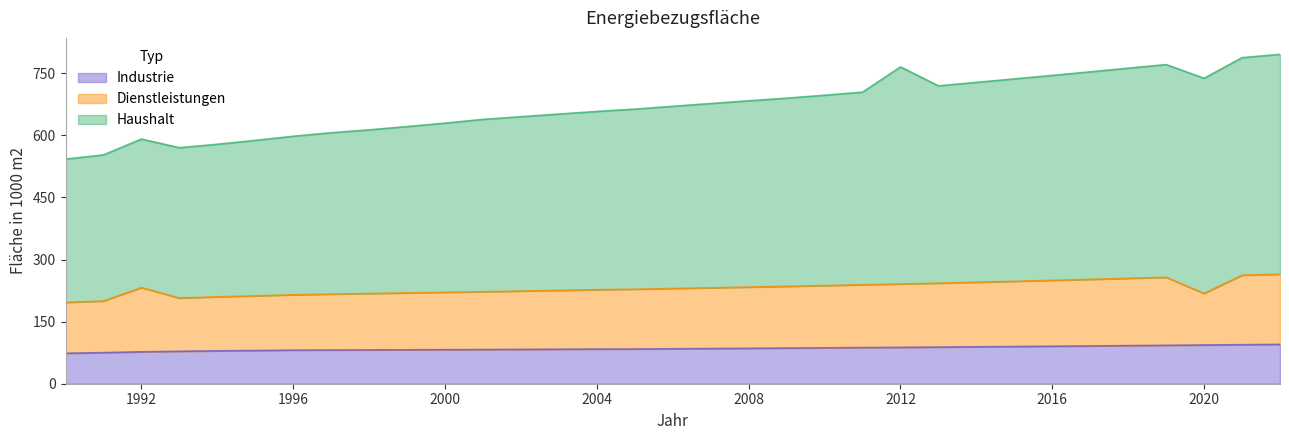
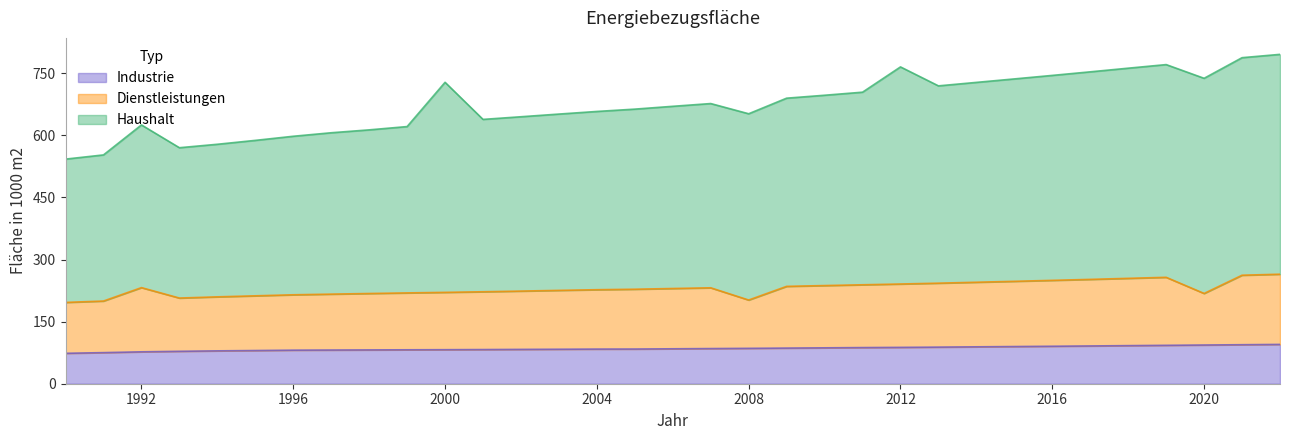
Haushalt, 1992: 360 -> 390
Haushalt, 2000: 410 -> 510
Dienstleistungen, 2008: 150 -> 120
